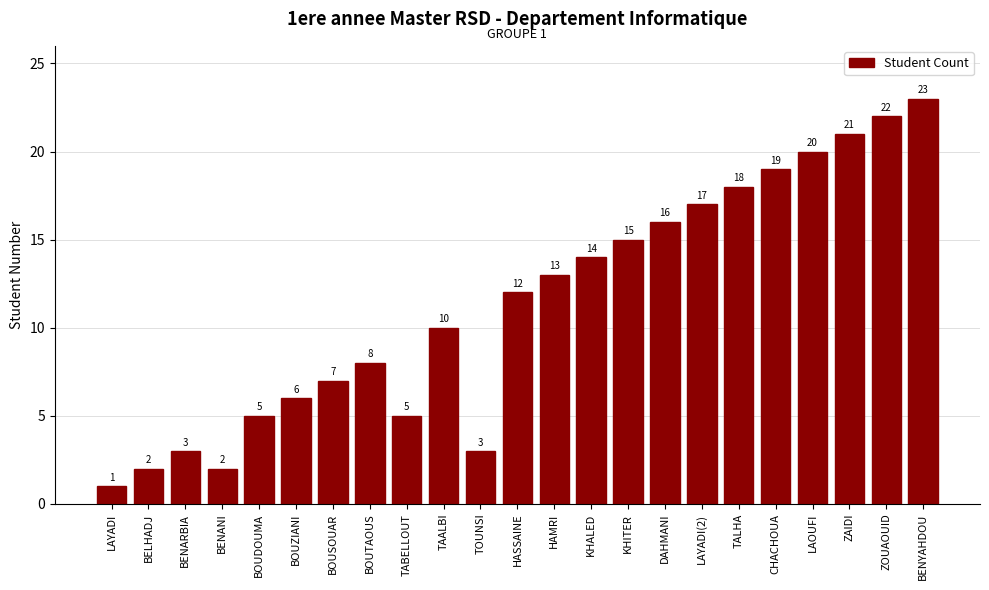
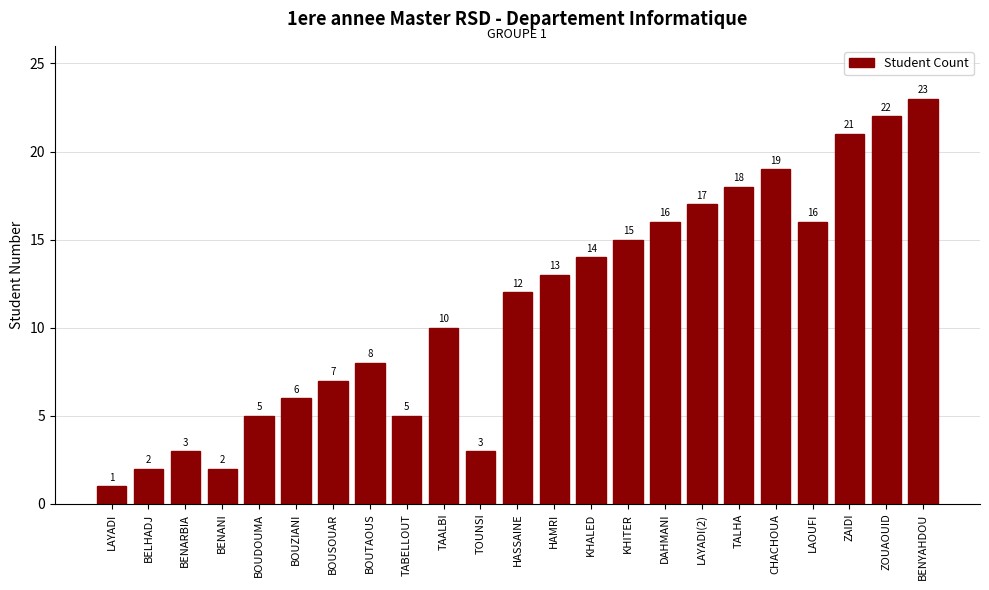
LAOUFI: 20 -> 16
